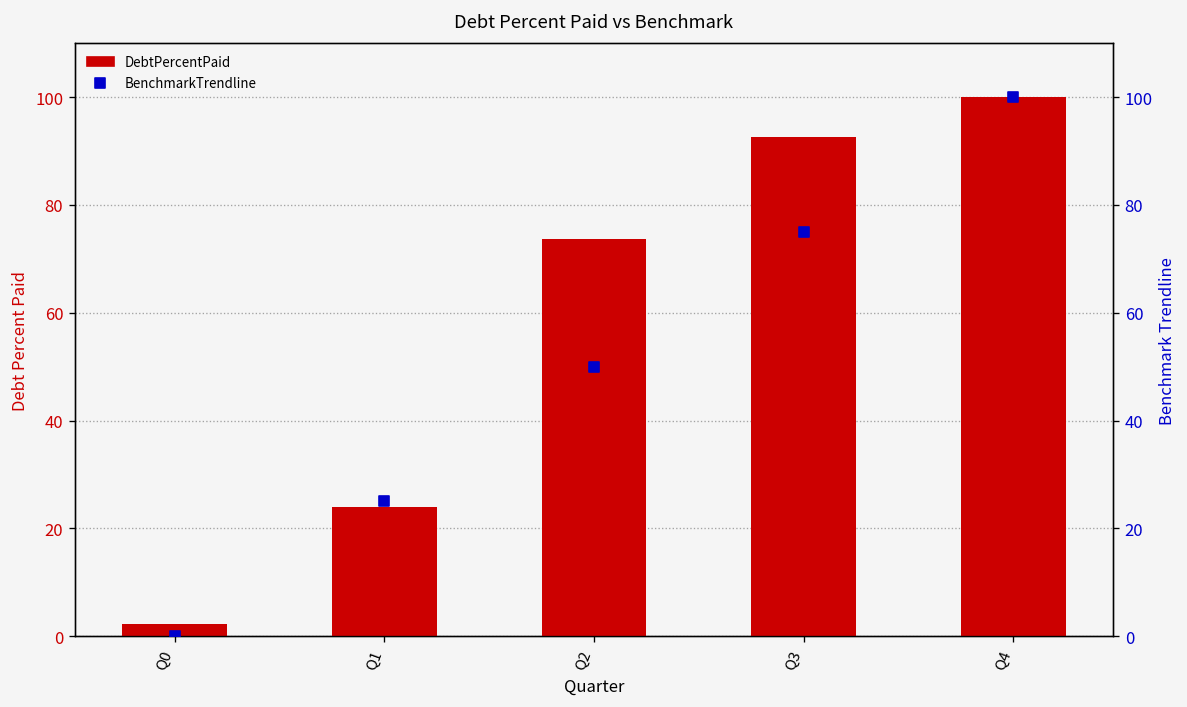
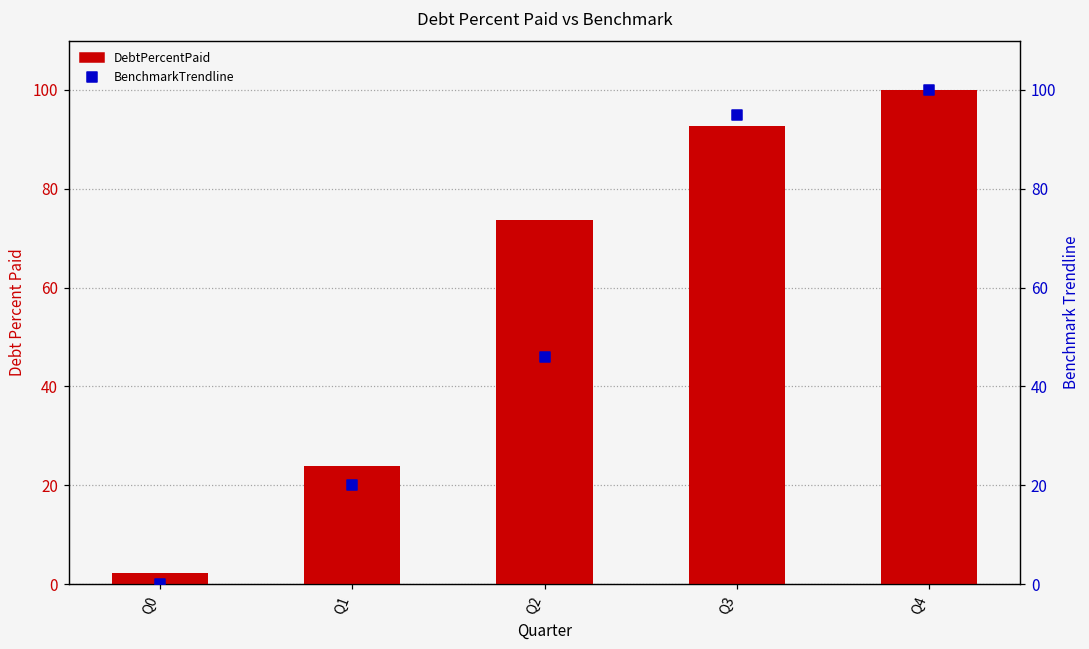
BenchmarkTrendline, Q1: 25 -> 20
BenchmarkTrendline, Q2: 50 -> 46
BenchmarkTrendline, Q3: 75 -> 95
